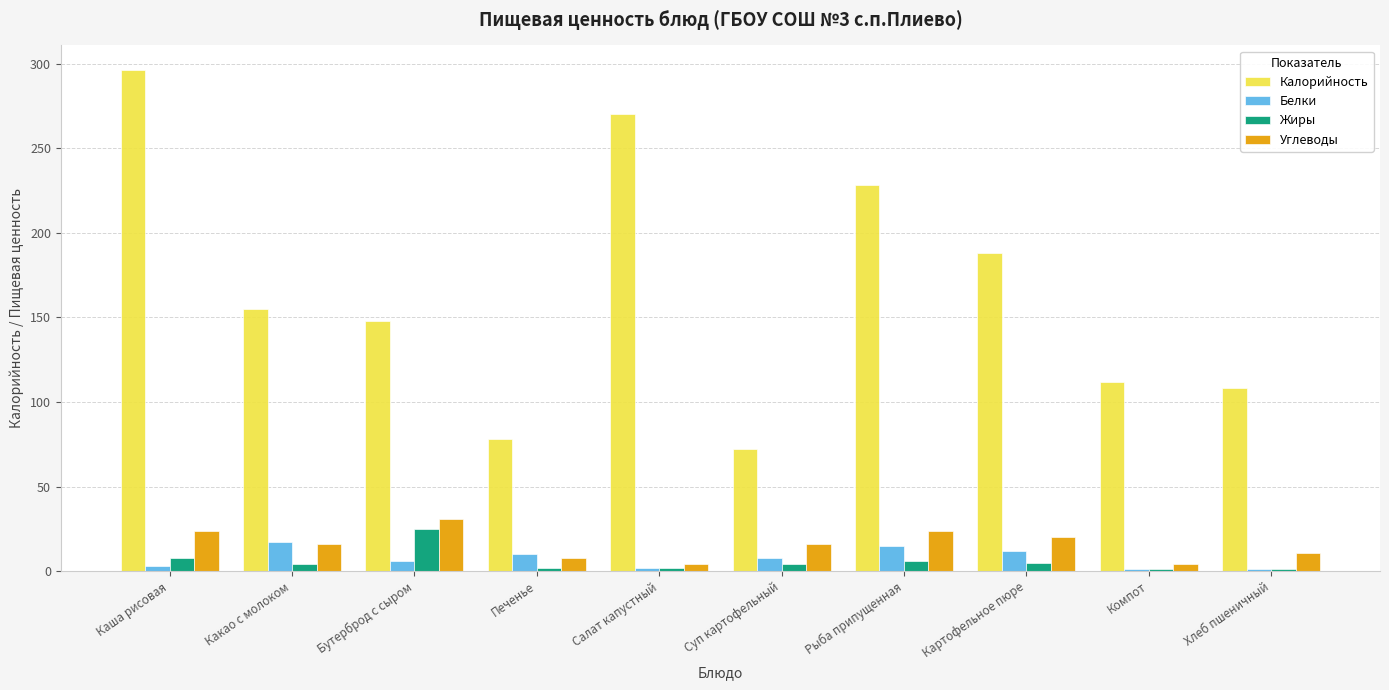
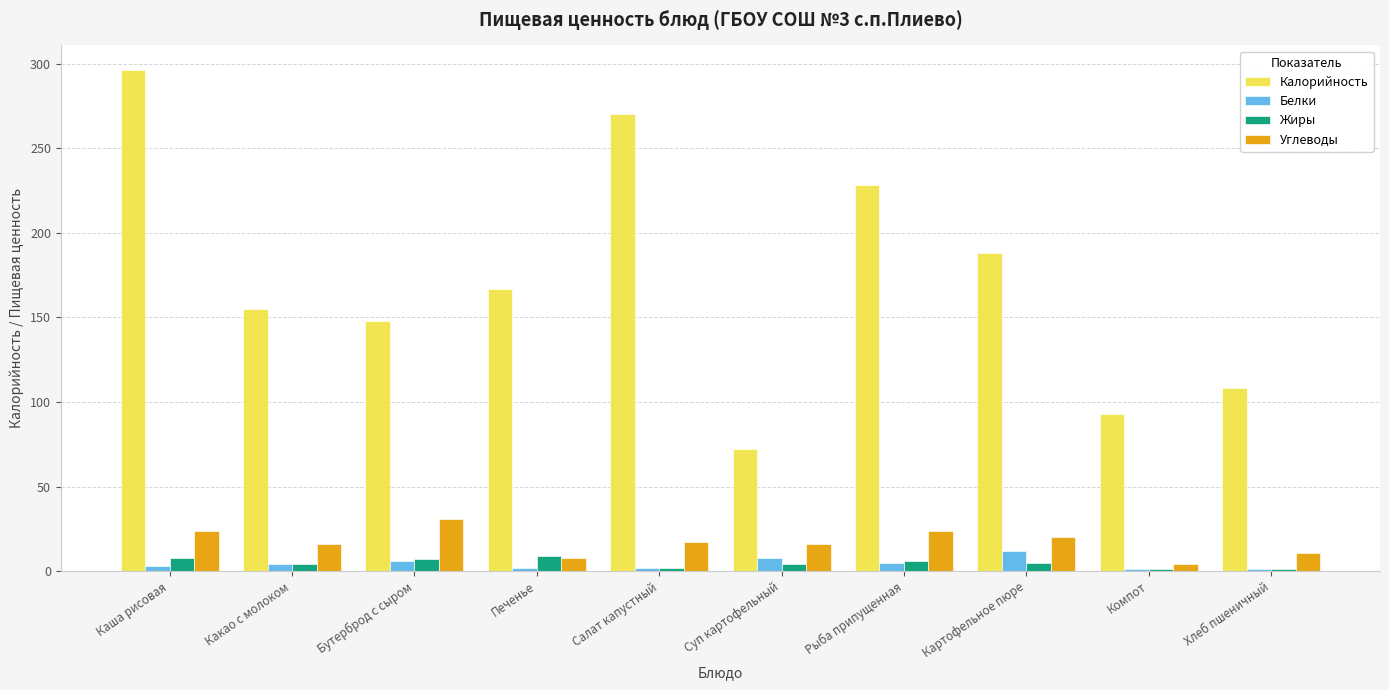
Белки, Какао с молоком: 17 -> 4
Жиры, Бутерброд с сыром: 25 -> 7
Калорийность, Печенье: 78 -> 167
Белки, Печенье: 10 -> 2
Жиры, Печенье: 2 -> 9
Углеводы, Салат капустный: 4 -> 17
Белки, Рыба припущенная: 15 -> 5
Калорийность, Компот: 112 -> 93
